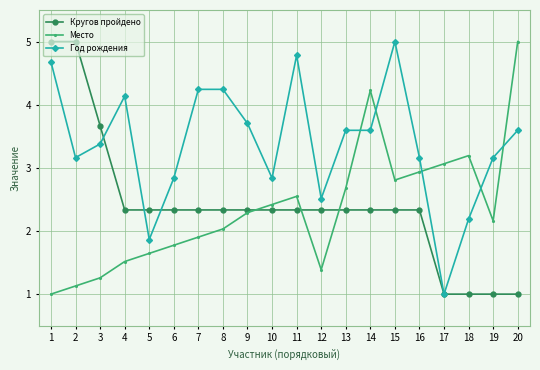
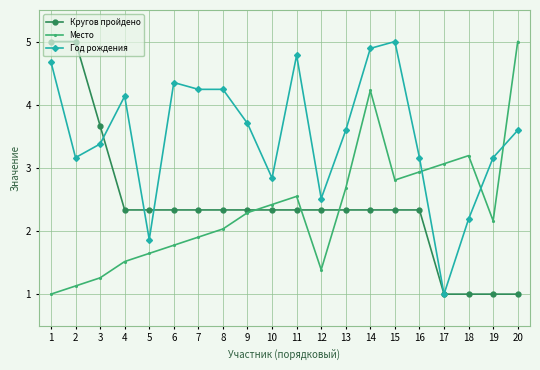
Год рождения, 6: 2.8 -> 4.4
Год рождения, 14: 3.6 -> 4.9
